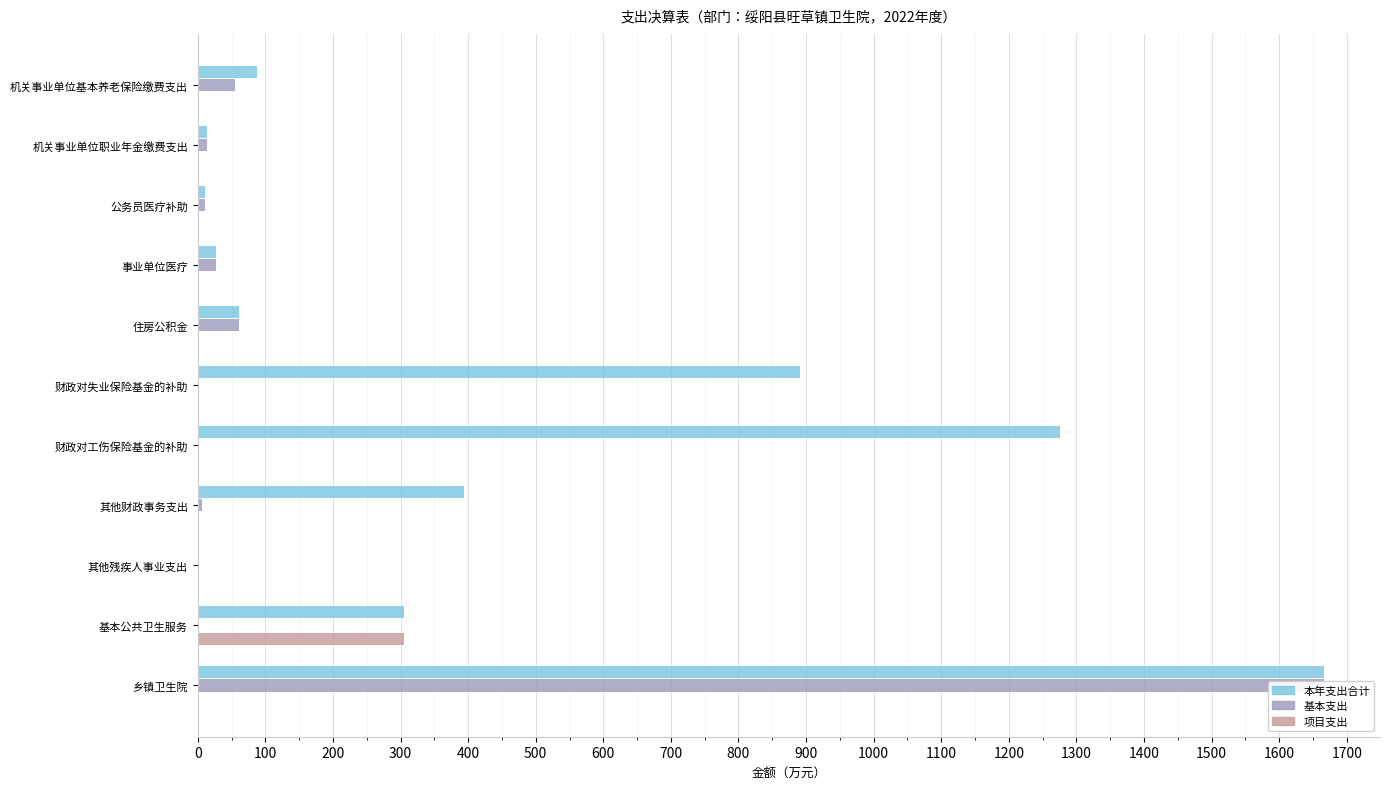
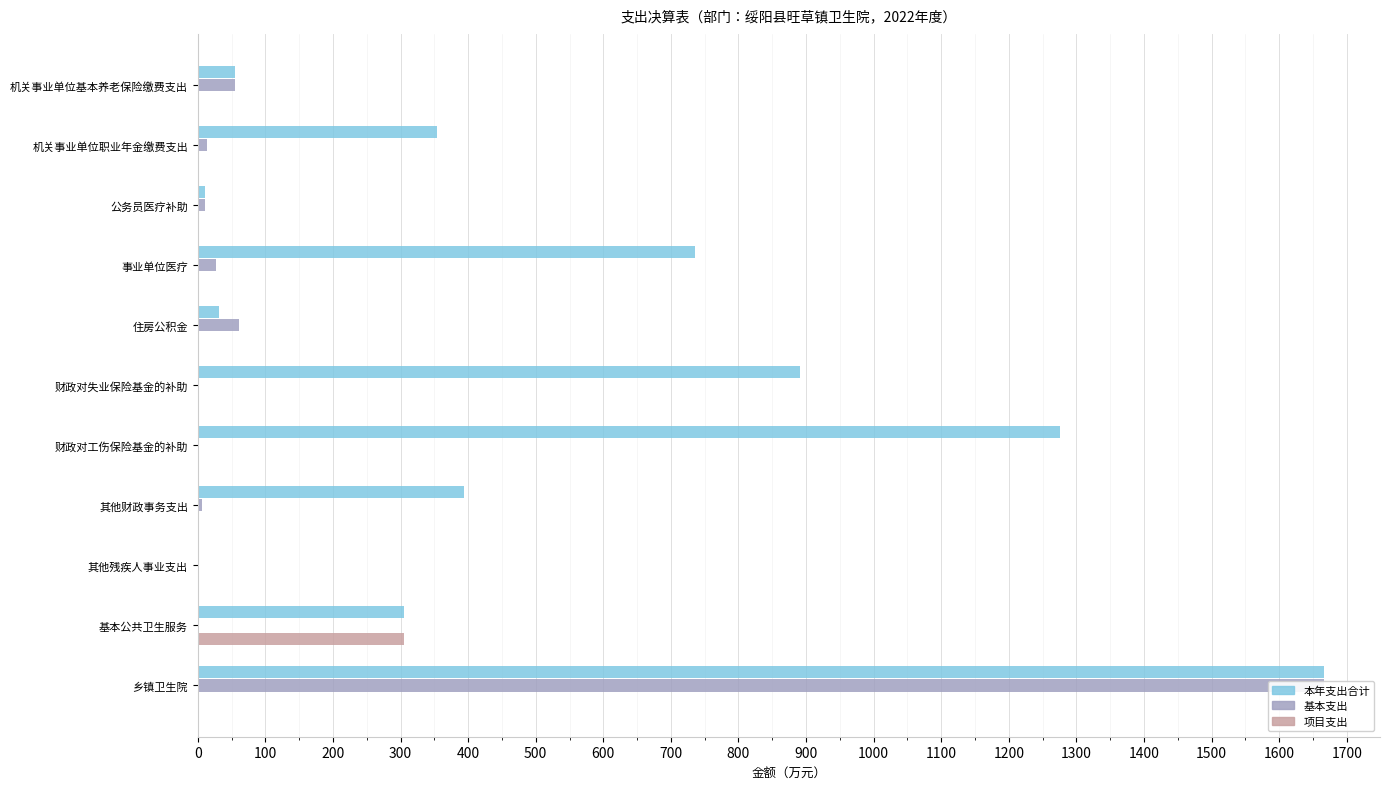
本年支出合计, 机关事业单位基本养老保险缴费支出: 90 -> 50
本年支出合计, 机关事业单位职业年金缴费支出: 10 -> 350
本年支出合计, 事业单位医疗: 30 -> 740
本年支出合计, 住房公积金: 60 -> 30
